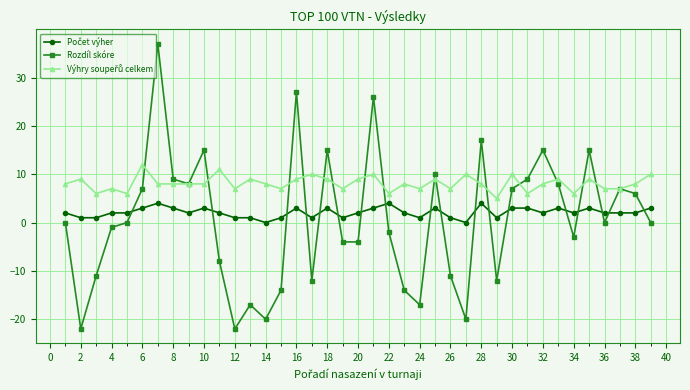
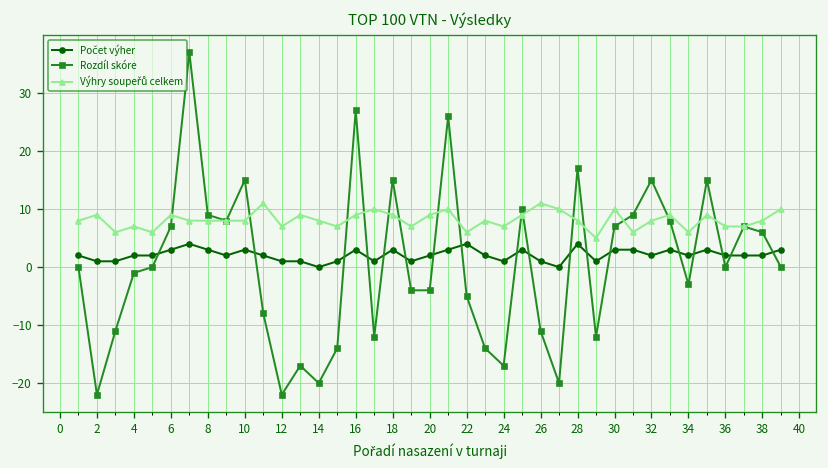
Výhry soupeřů celkem, 6: 12 -> 9
Rozdíl skóre, 22: -2 -> -5
Výhry soupeřů celkem, 26: 7 -> 11
